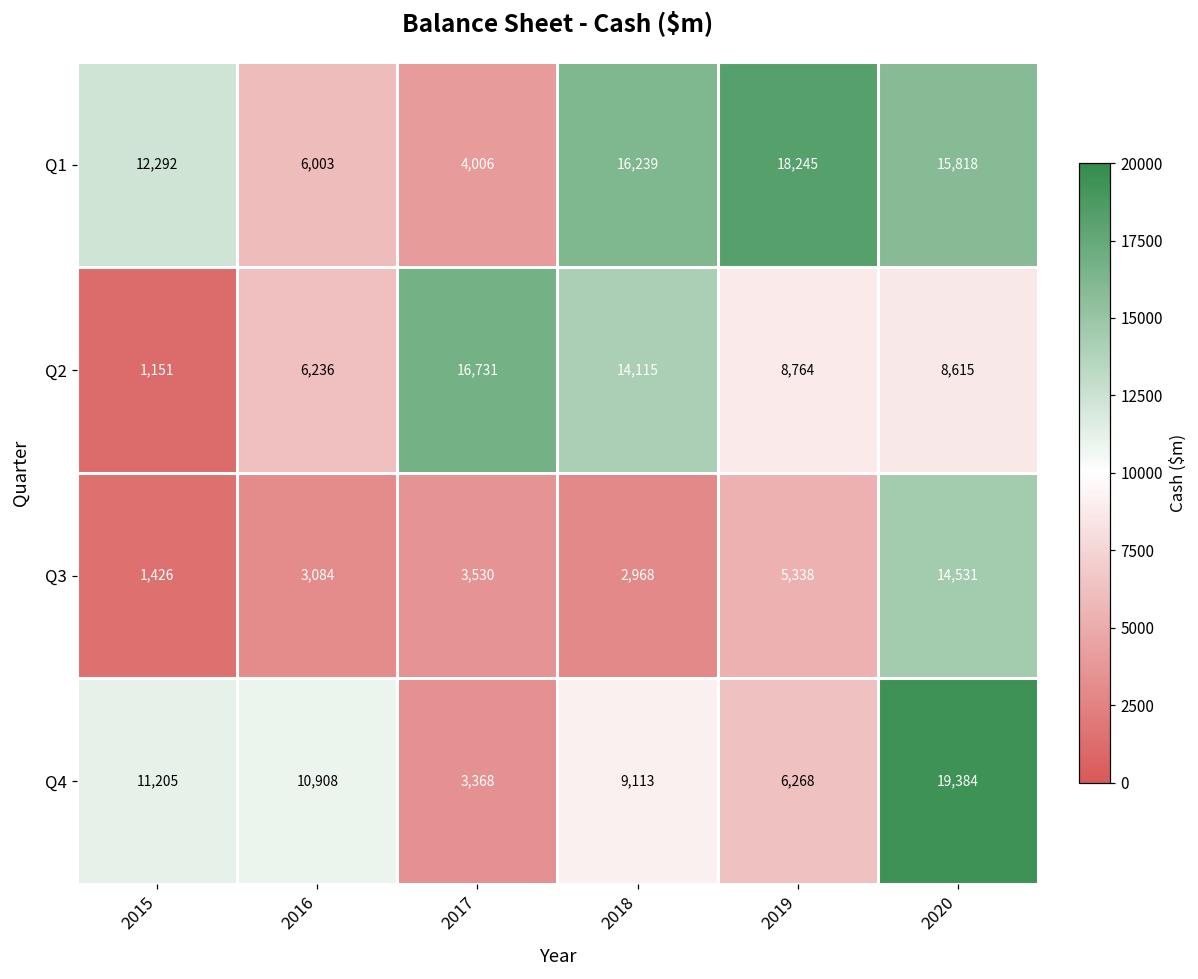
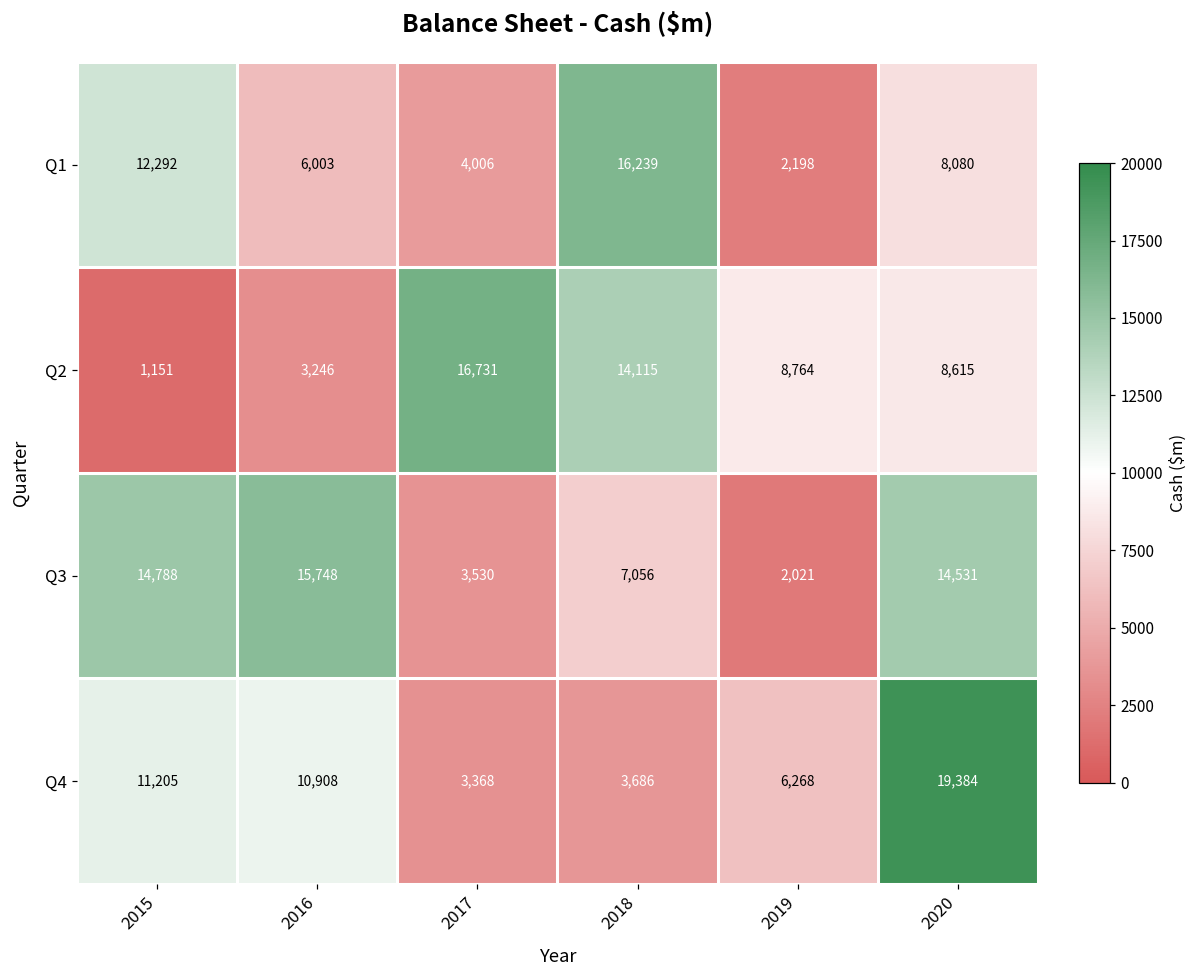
Q1, 2019: 18,245 -> 2,198
Q1, 2020: 15,818 -> 8,080
Q2, 2016: 6,236 -> 3,246
Q3, 2015: 1,426 -> 14,788
Q3, 2016: 3,084 -> 15,748
Q3, 2018: 2,968 -> 7,056
Q3, 2019: 5,338 -> 2,021
Q4, 2018: 9,113 -> 3,686
